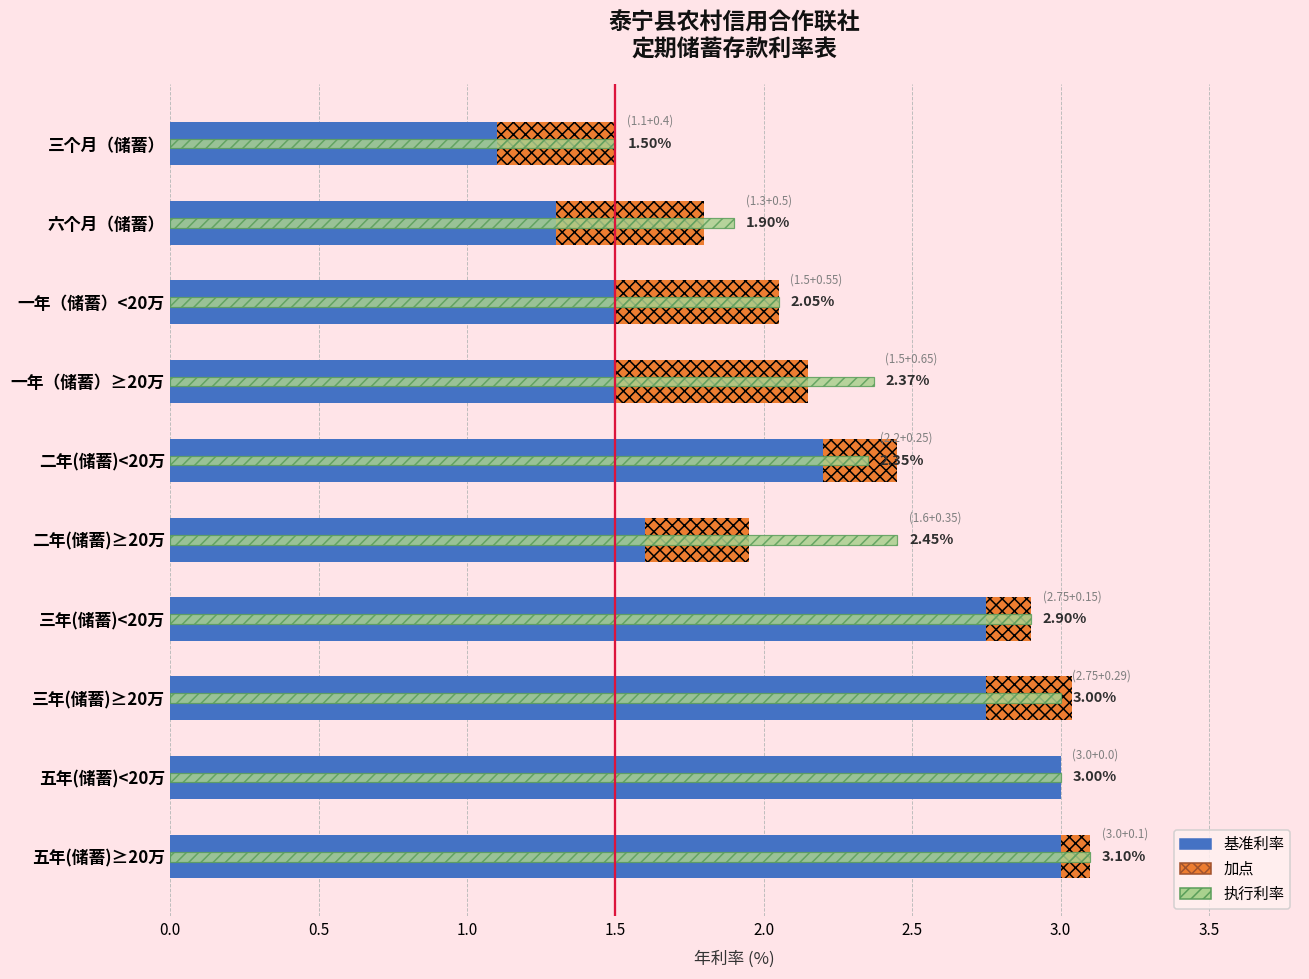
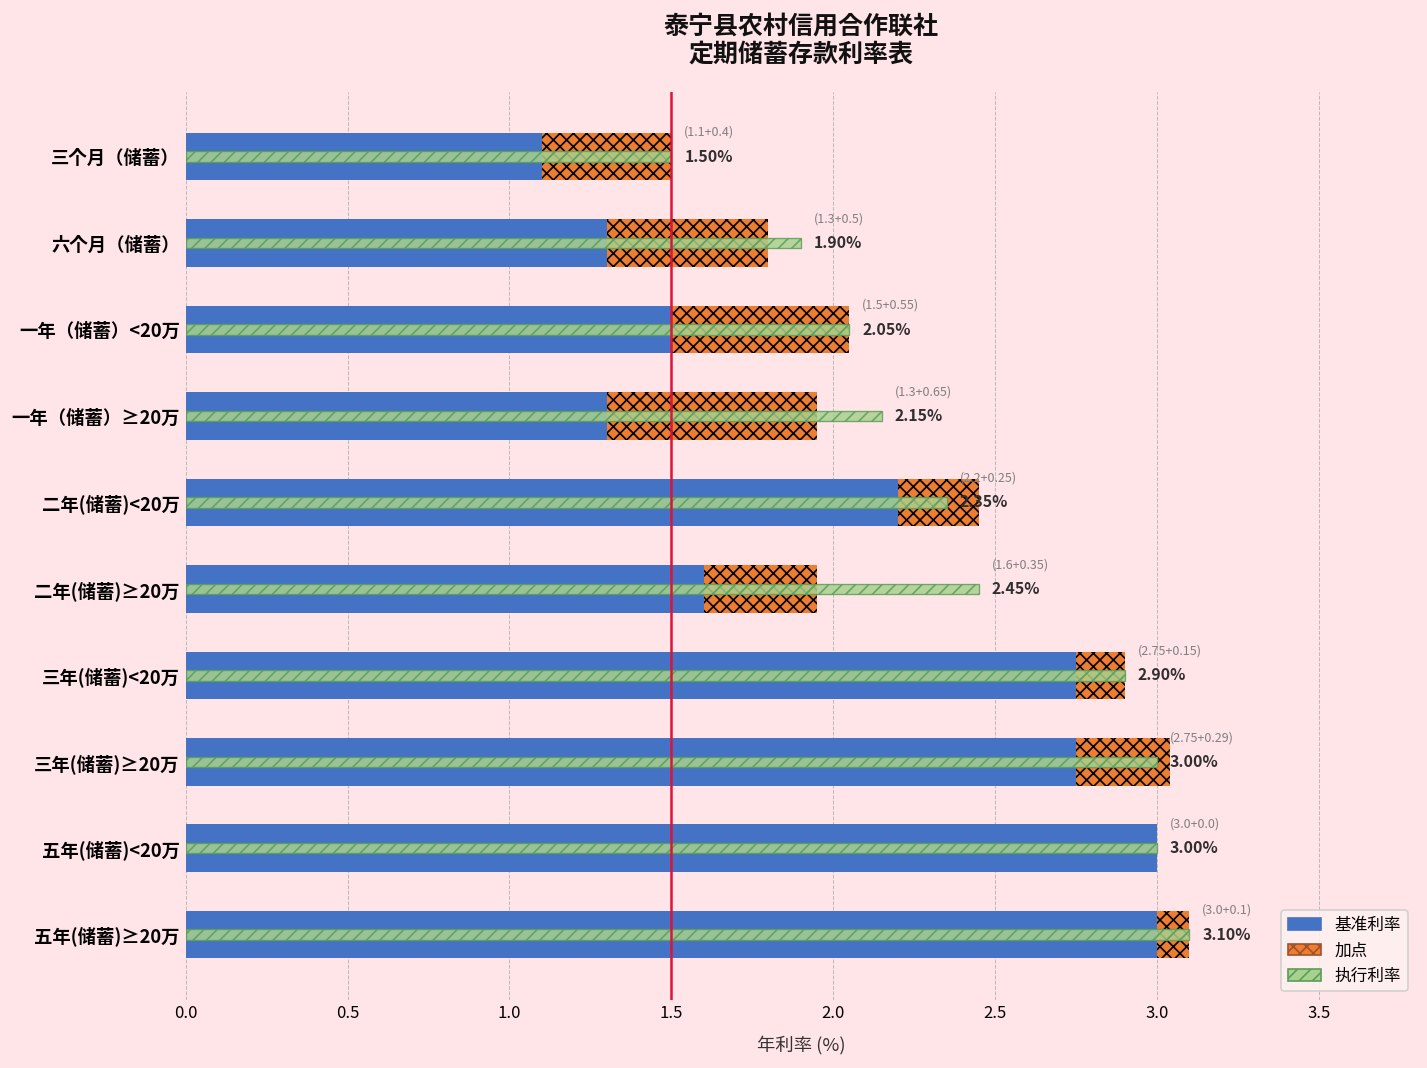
执行利率, 一年（储蓄）≥20万: 2.37% -> 2.15%
基准利率, 一年（储蓄）≥20万: (1.5+0.65) -> (1.3+0.65)
